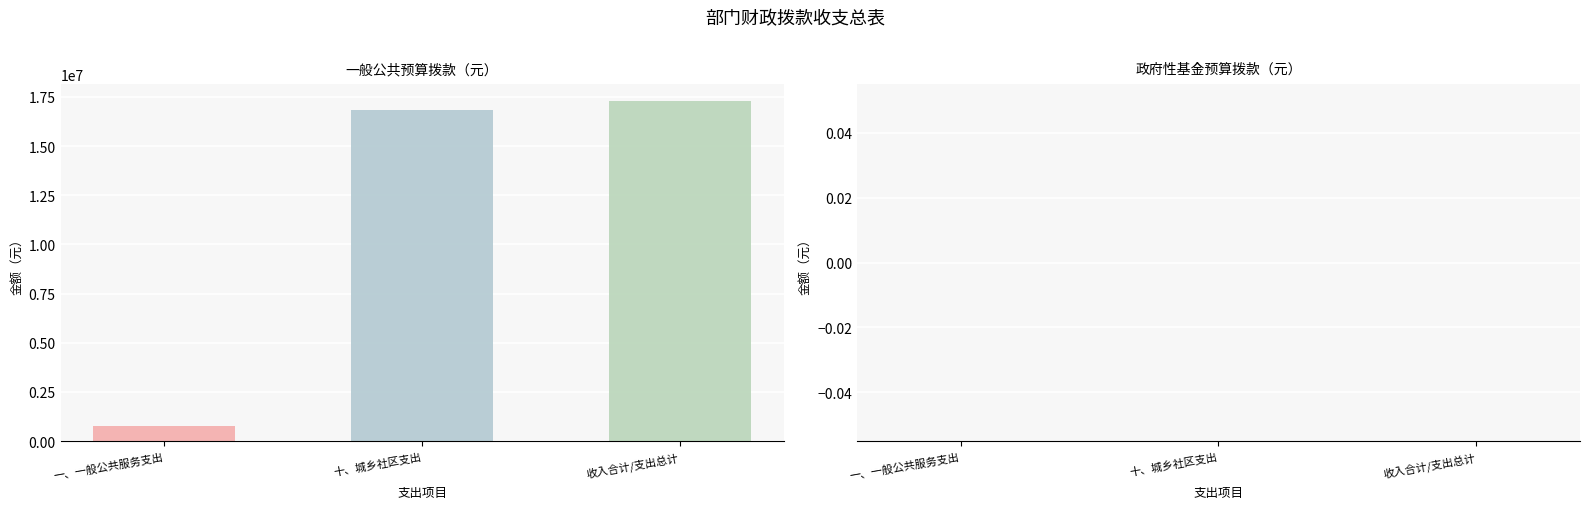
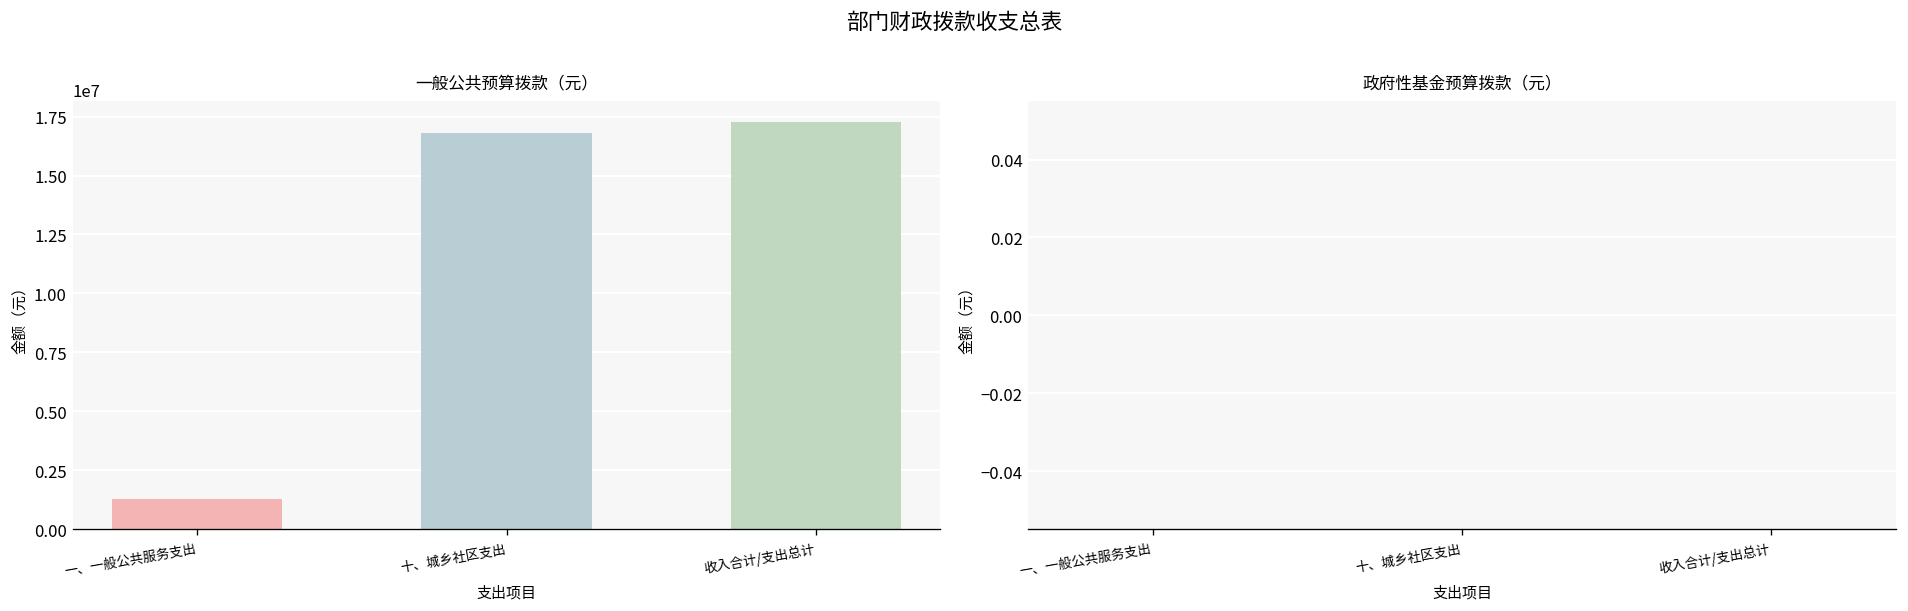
一般公共预算拨款（元）, 一、一般公共服务支出: 700000 -> 1300000
